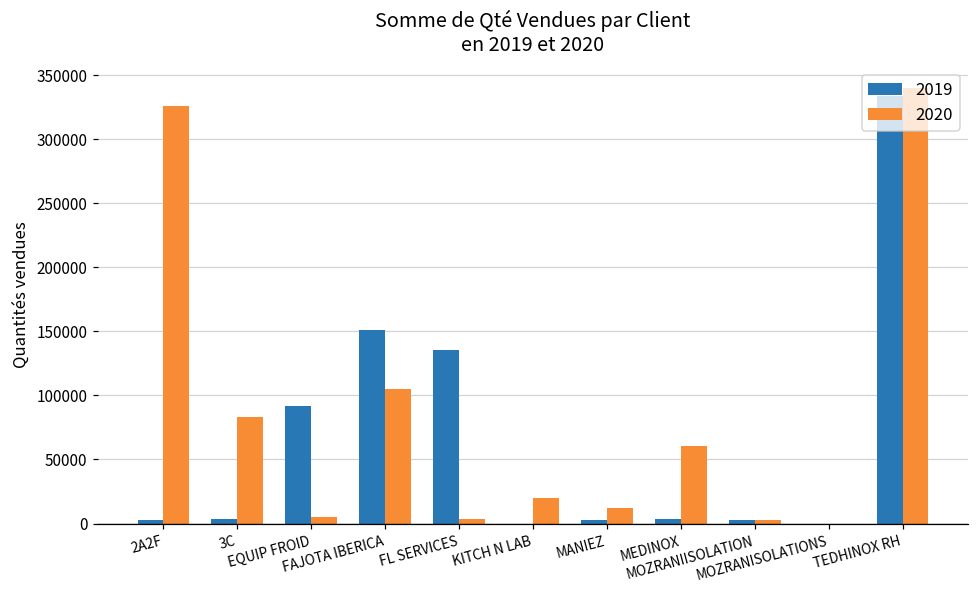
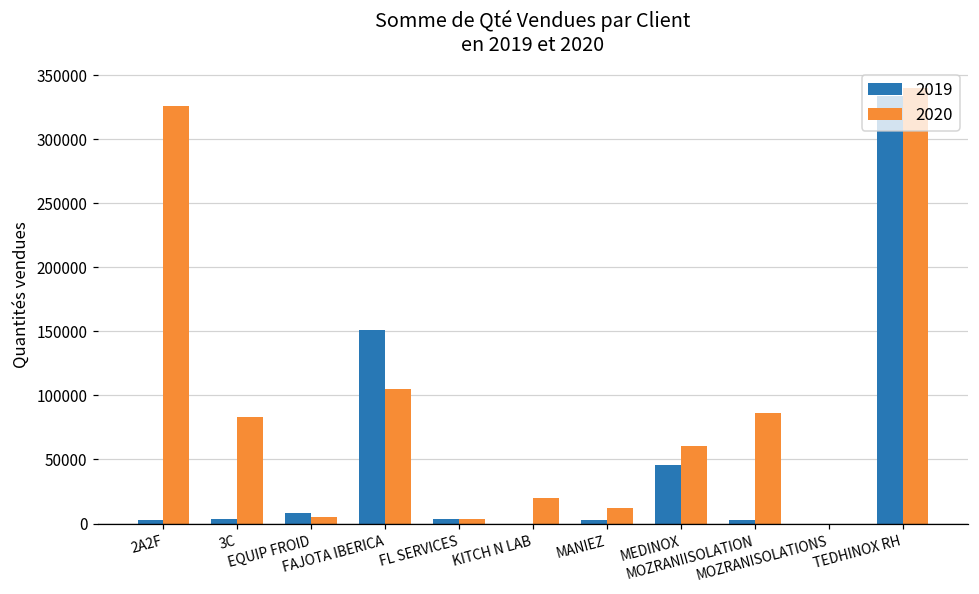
2019, EQUIP FROID: 92000 -> 8000
2019, FL SERVICES: 135000 -> 3000
2019, MEDINOX: 4000 -> 46000
2020, MOZRANIISOLATION: 3000 -> 86000
